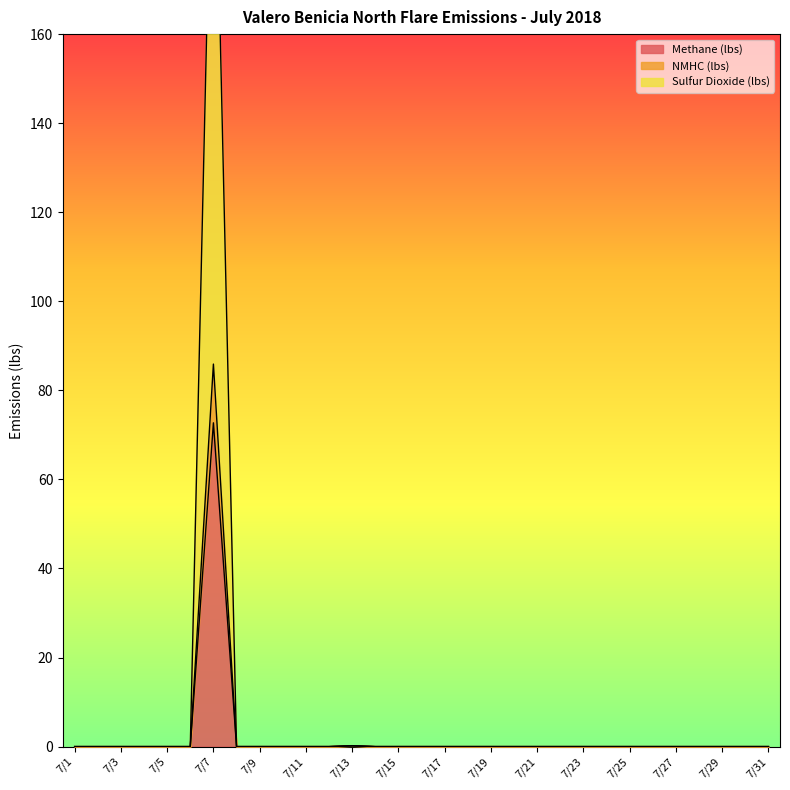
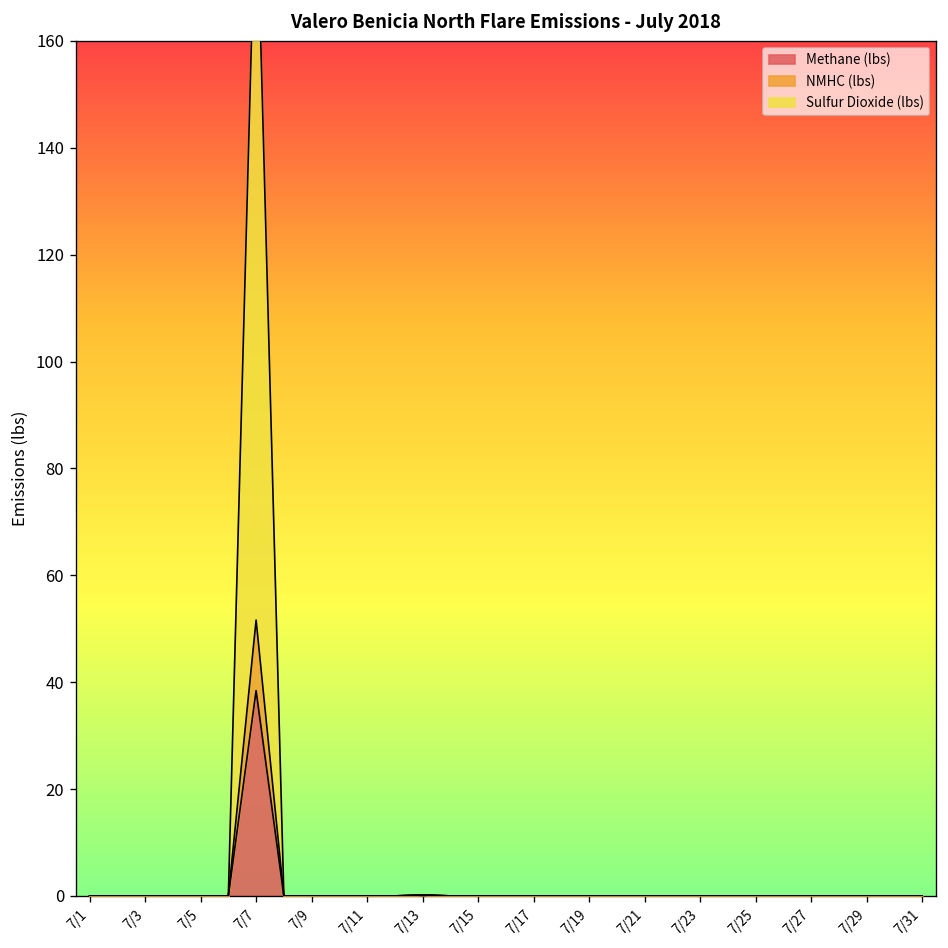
Methane (lbs), 7/7: 73 -> 38
